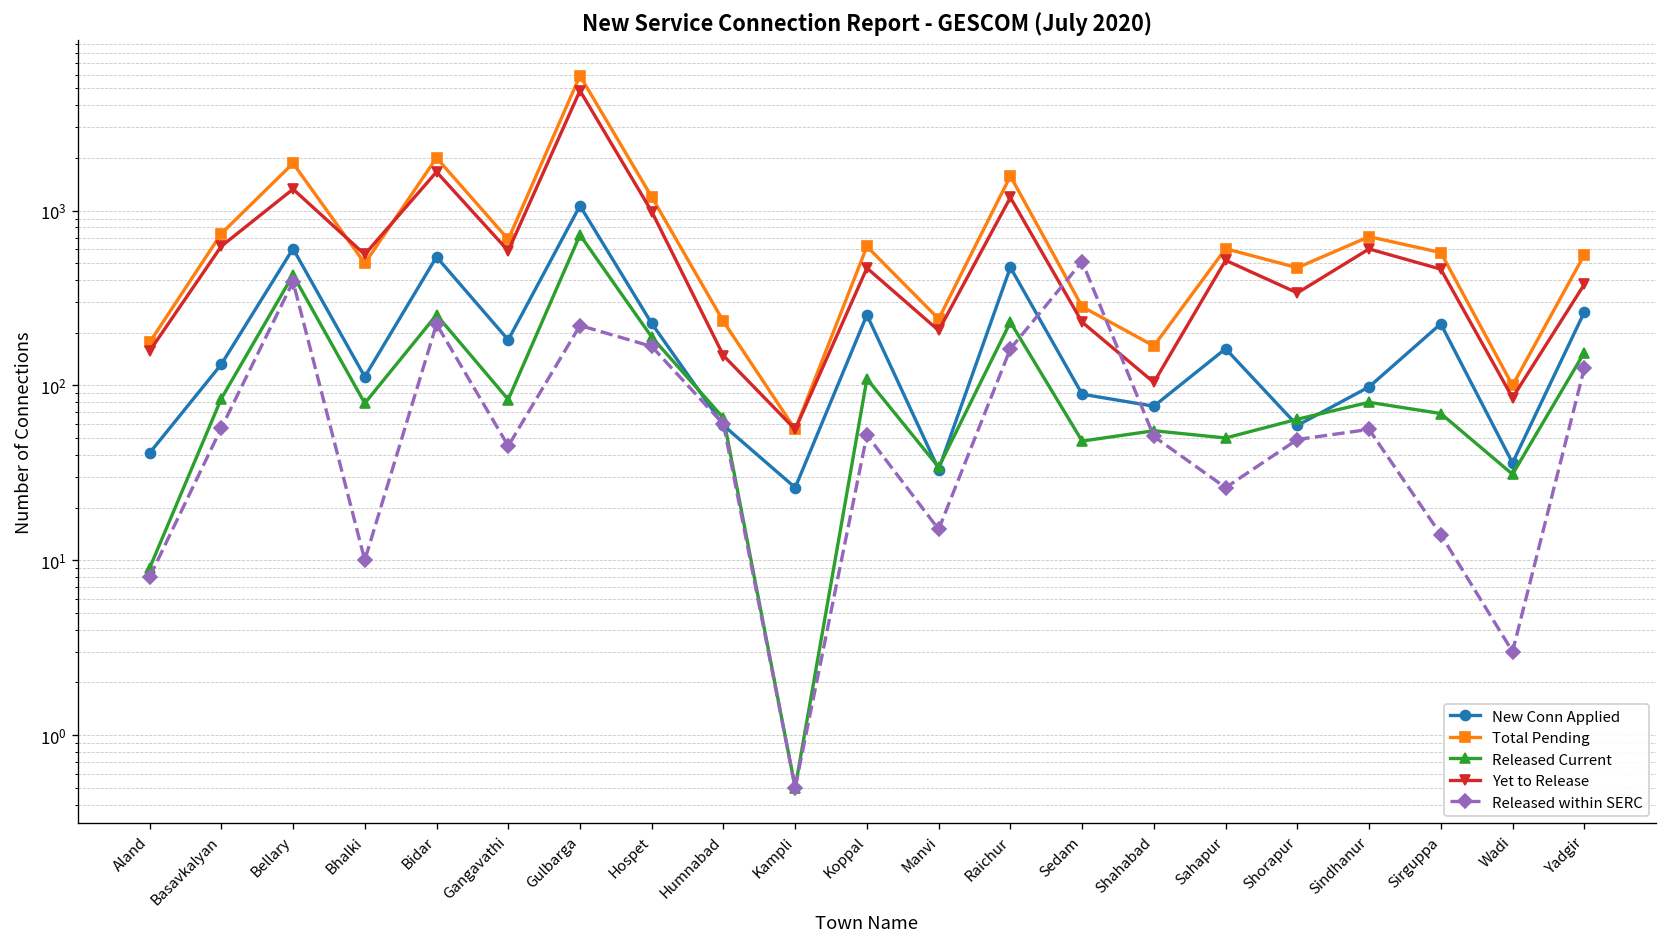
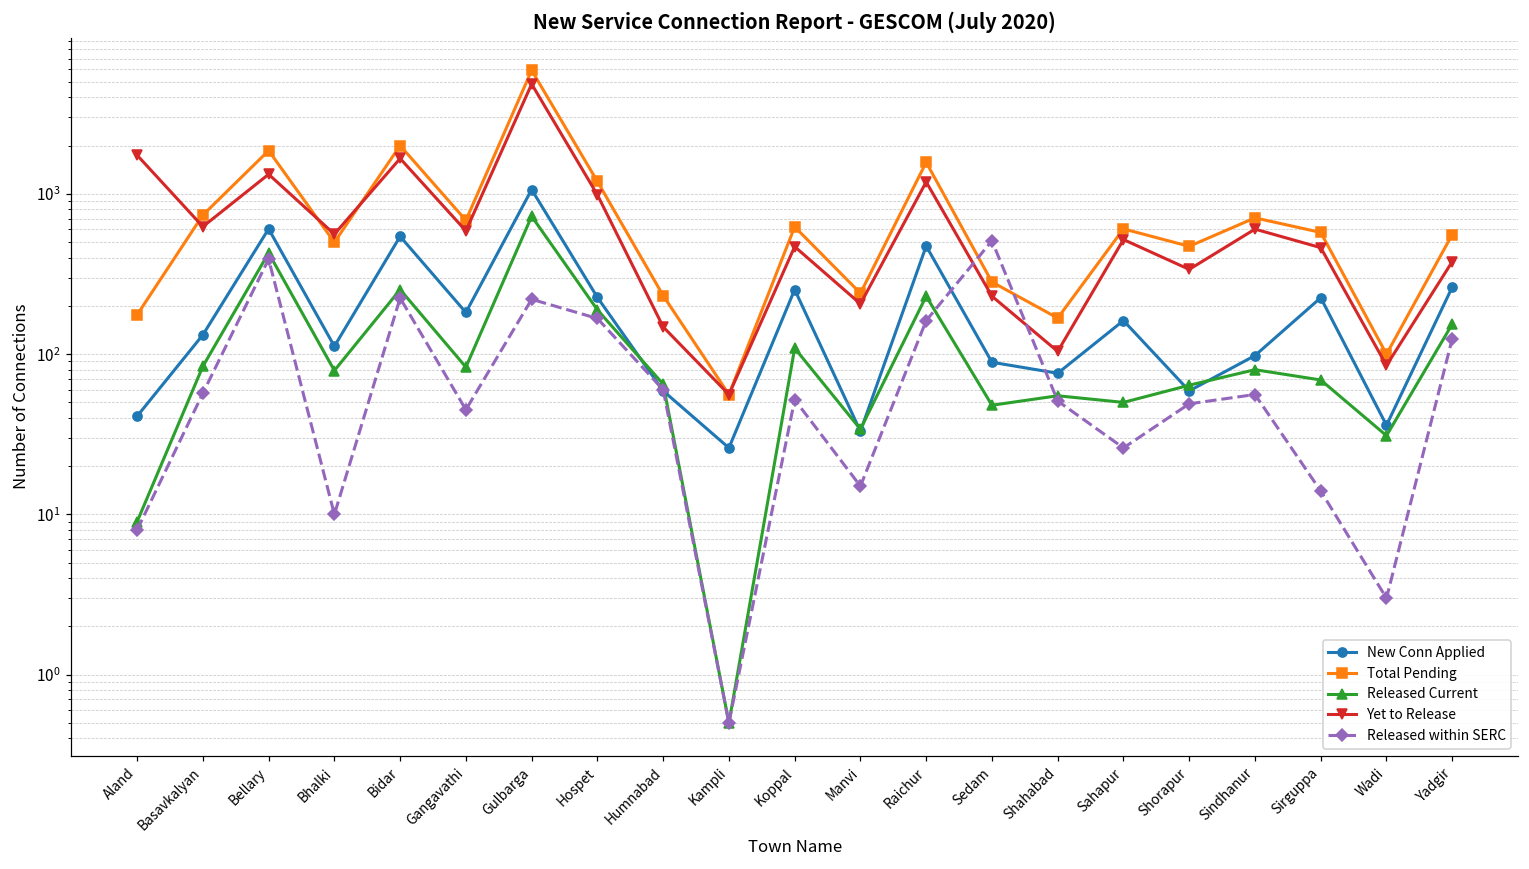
Yet to Release, Aland: 160 -> 1700
